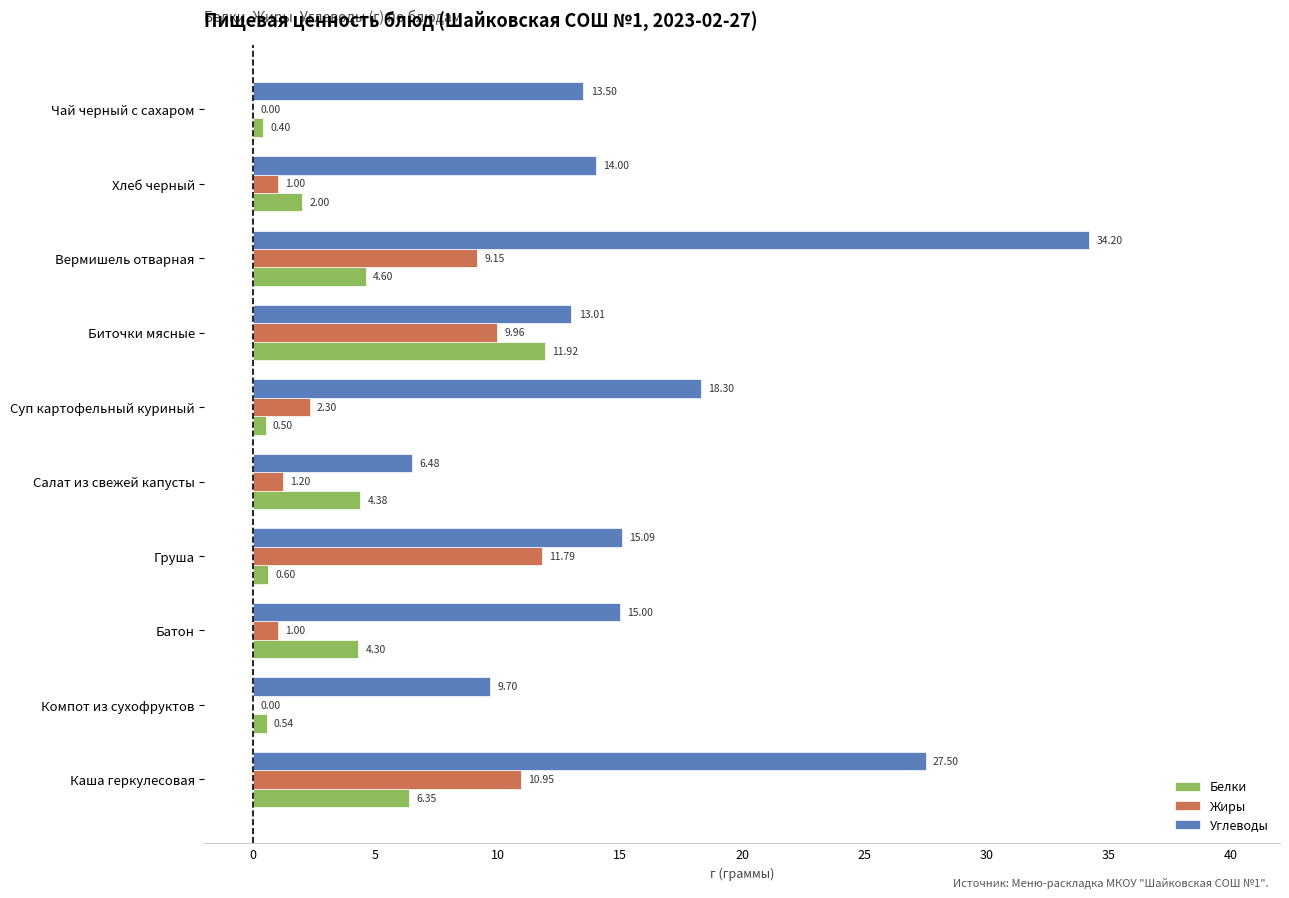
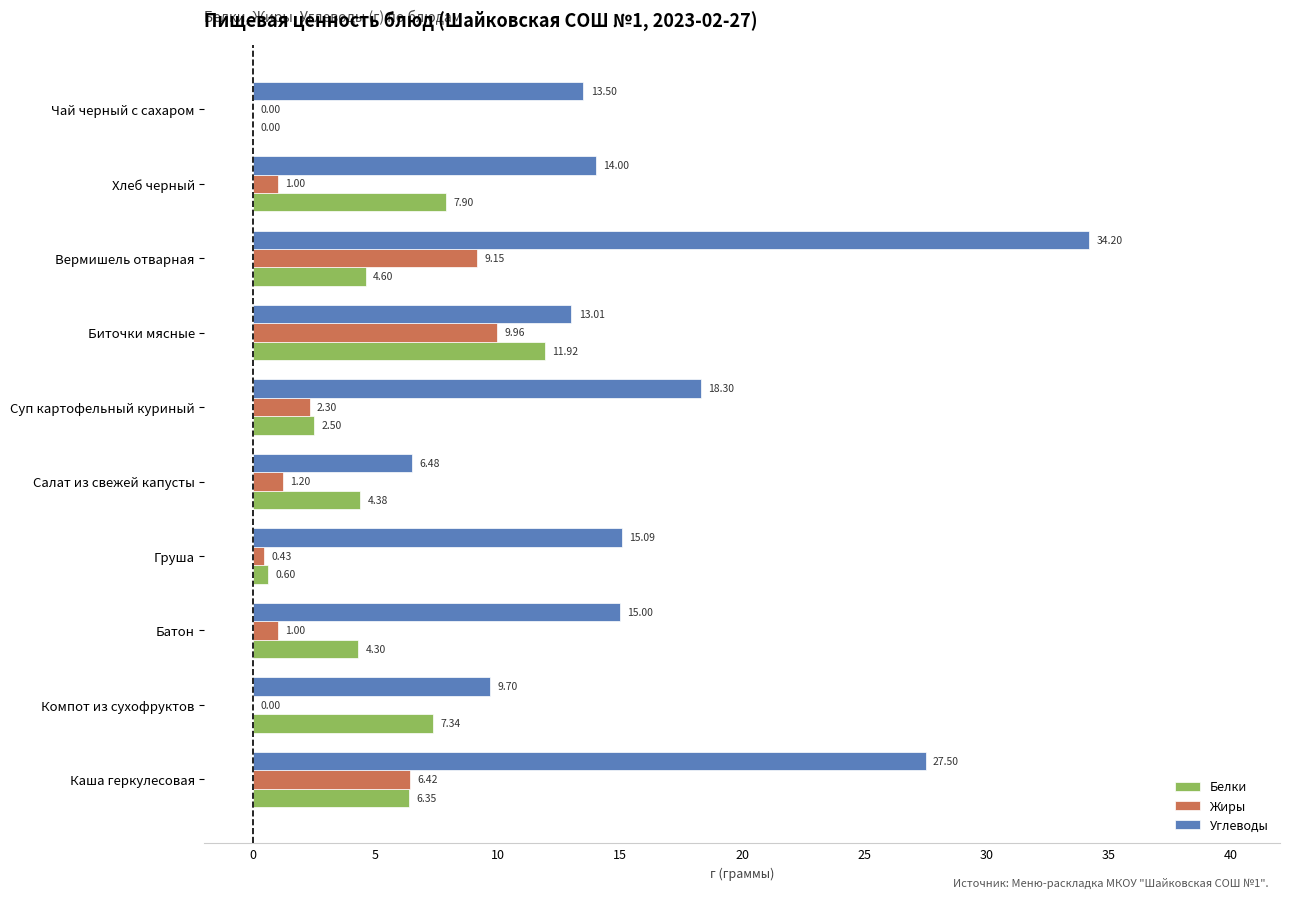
Белки, Чай черный с сахаром: 0.40 -> 0.00
Белки, Хлеб черный: 2.00 -> 7.90
Белки, Суп картофельный куриный: 0.50 -> 2.50
Жиры, Груша: 11.79 -> 0.43
Белки, Компот из сухофруктов: 0.54 -> 7.34
Жиры, Каша геркулесовая: 10.95 -> 6.42
